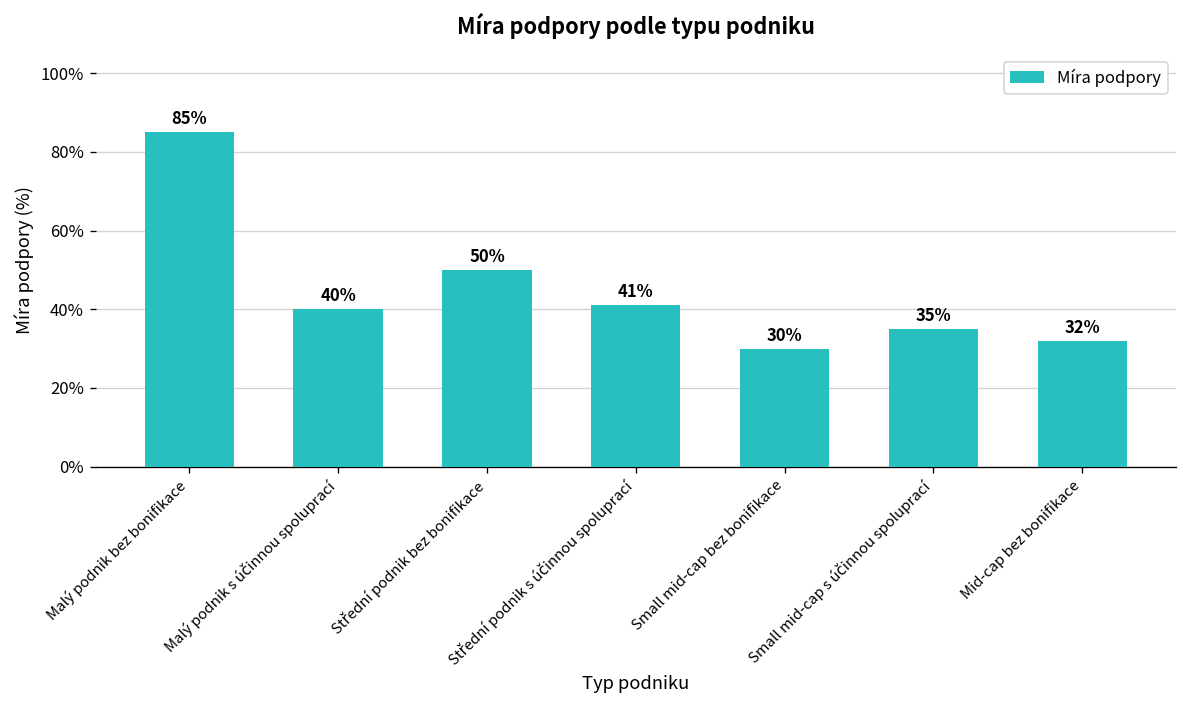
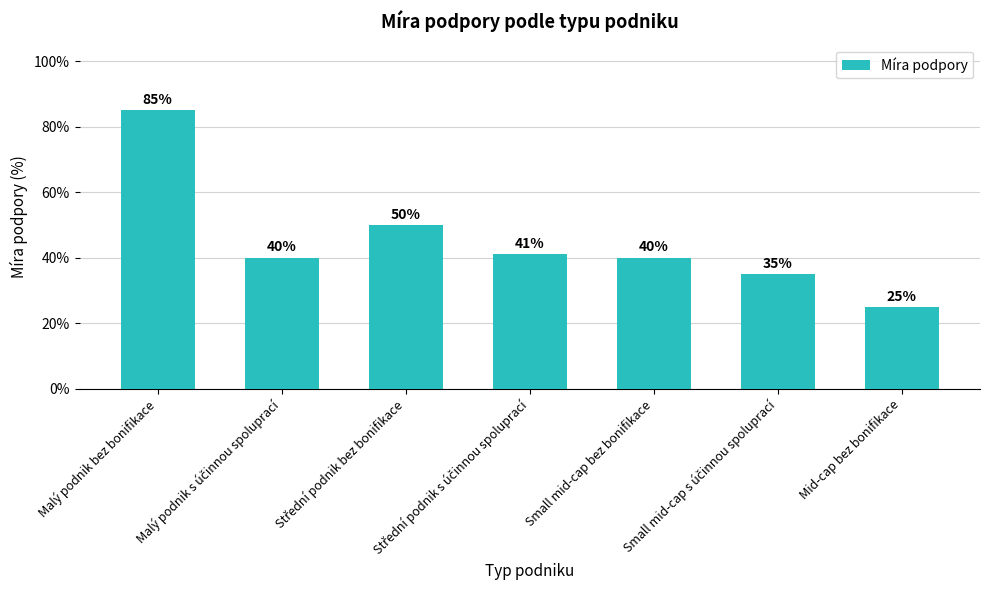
Small mid-cap bez bonifikace: 30% -> 40%
Mid-cap bez bonifikace: 32% -> 25%
